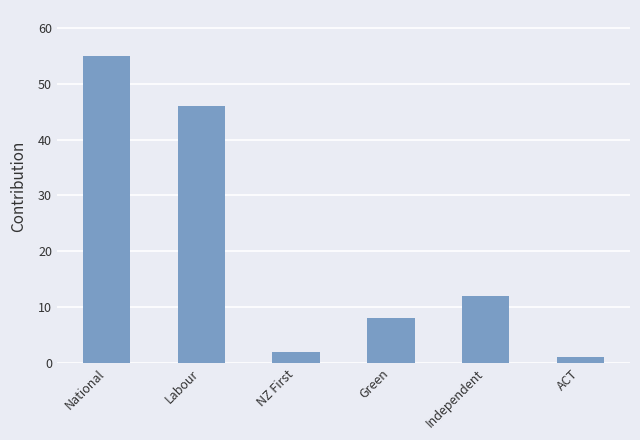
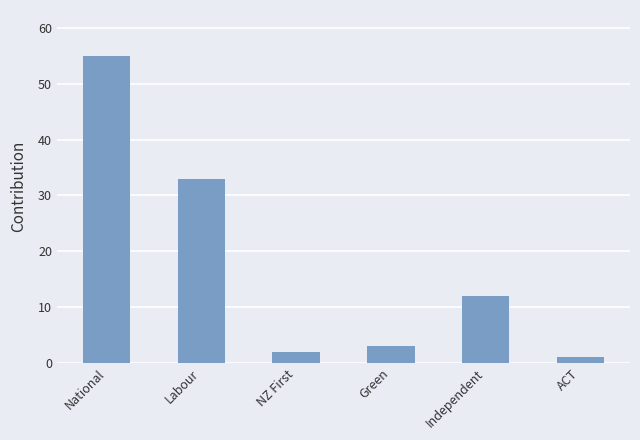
Labour: 46 -> 33
Green: 8 -> 3
